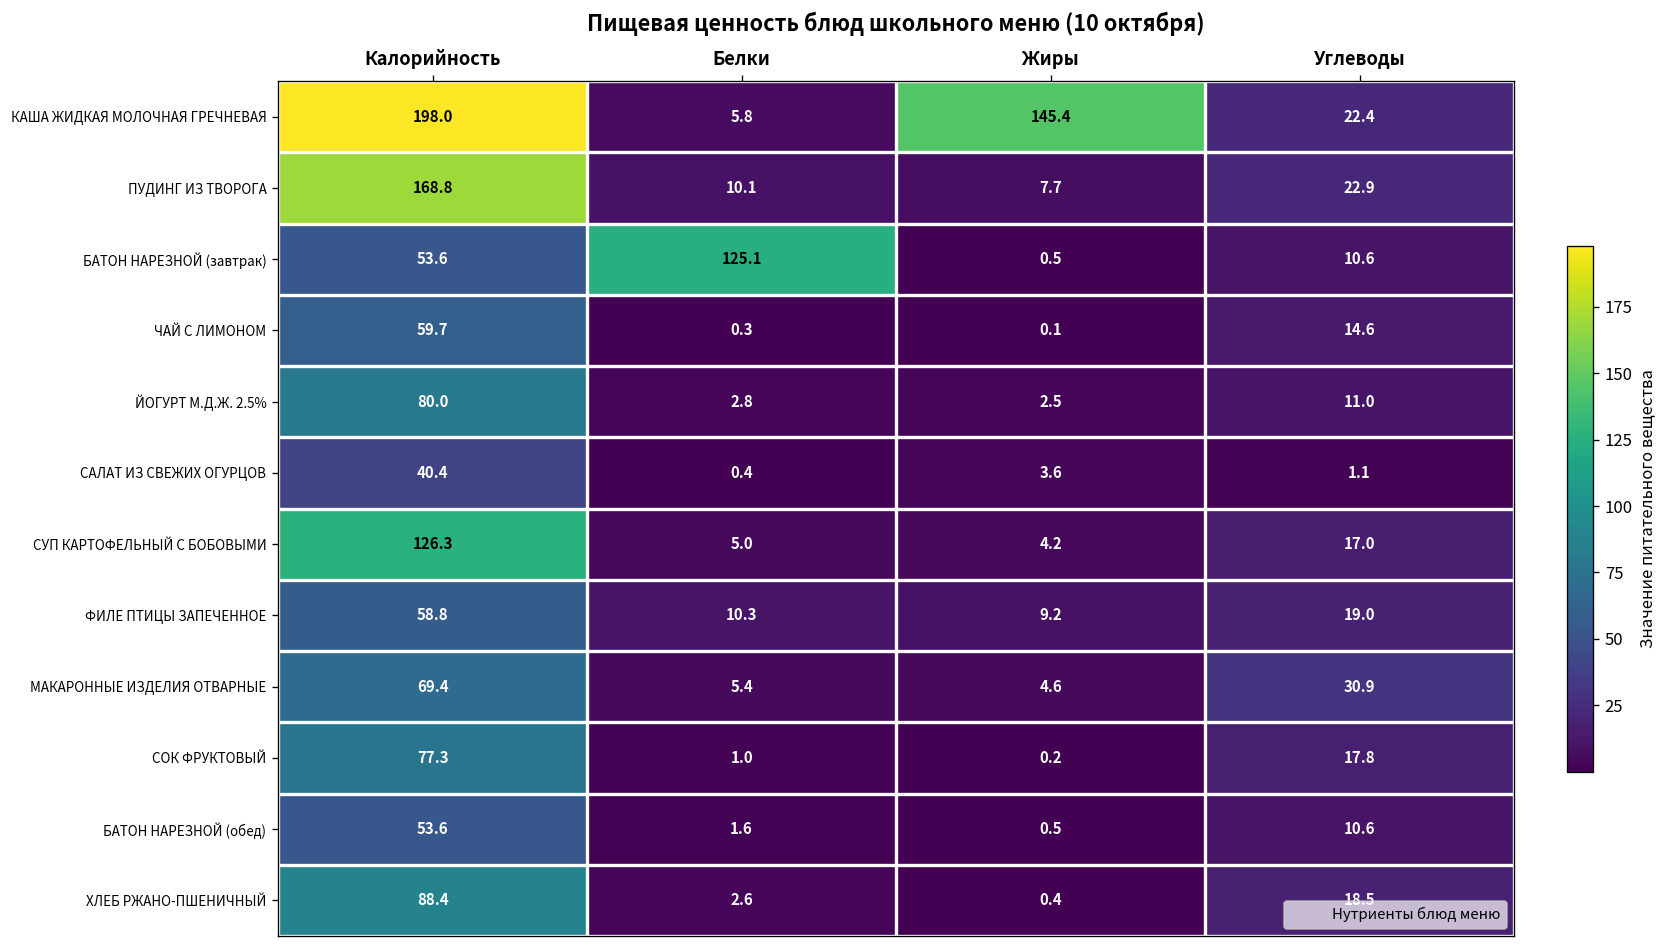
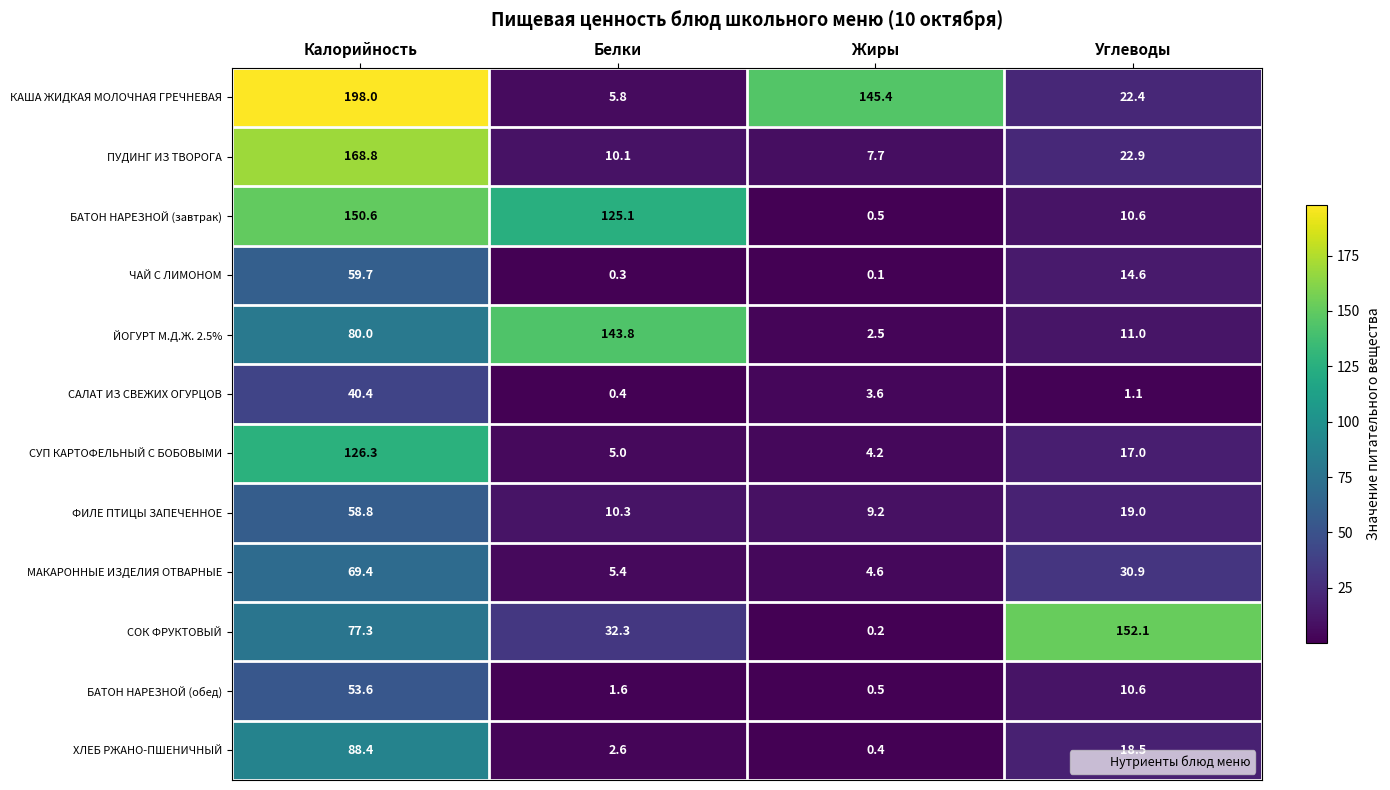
БАТОН НАРЕЗНОЙ (завтрак), Калорийность: 53.6 -> 150.6
ЙОГУРТ М.Д.Ж. 2.5%, Белки: 2.8 -> 143.8
СОК ФРУКТОВЫЙ, Белки: 1.0 -> 32.3
СОК ФРУКТОВЫЙ, Углеводы: 17.8 -> 152.1
